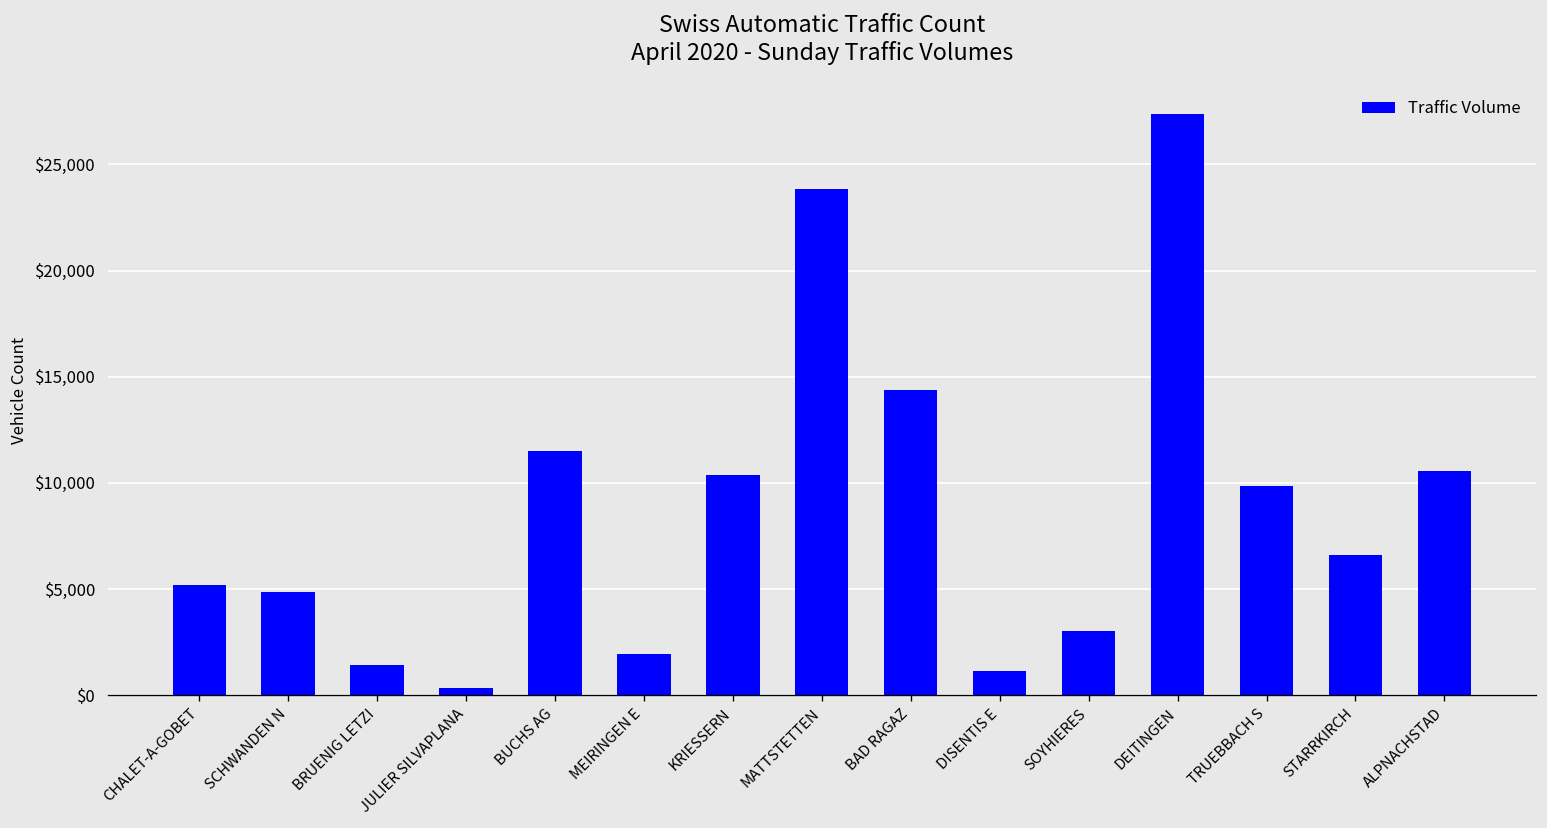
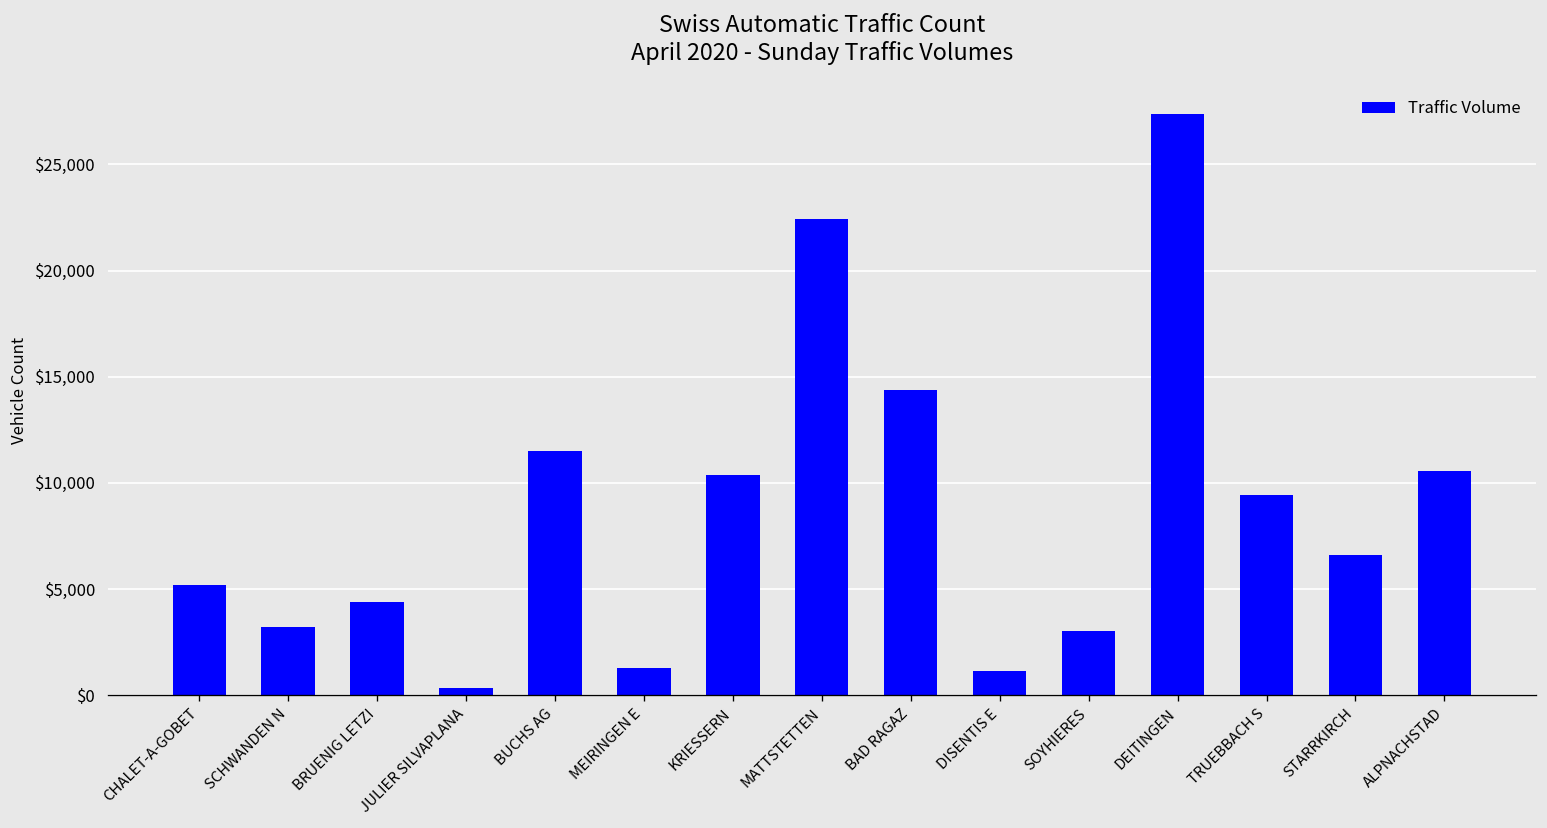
SCHWANDEN N: $4,800 -> $3,200
BRUENIG LETZI: $1,400 -> $4,400
MEIRINGEN E: $1,900 -> $1,300
MATTSTETTEN: $23,800 -> $22,400
TRUEBBACH S: $9,900 -> $9,400
